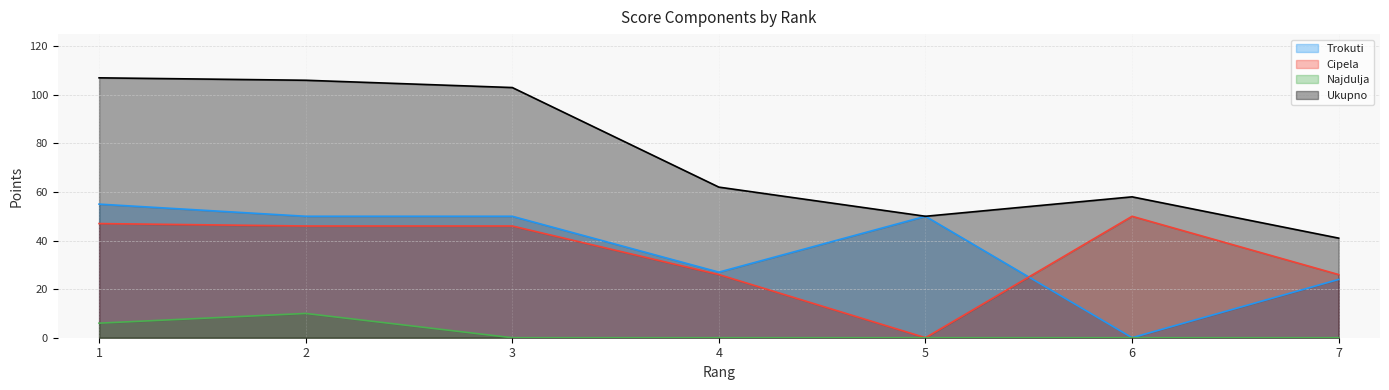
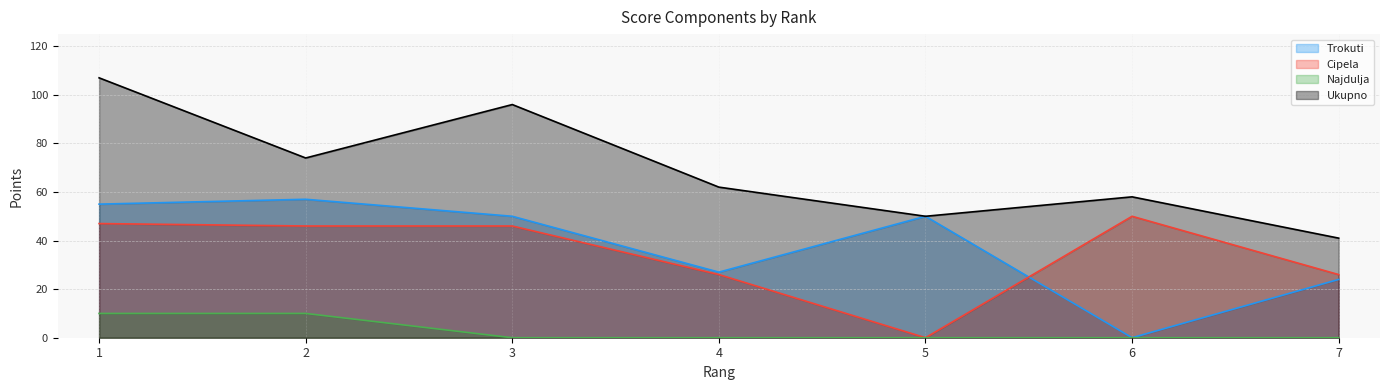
Najdulja, 1: 6 -> 10
Trokuti, 2: 50 -> 57
Ukupno, 2: 106 -> 74
Ukupno, 3: 103 -> 96
